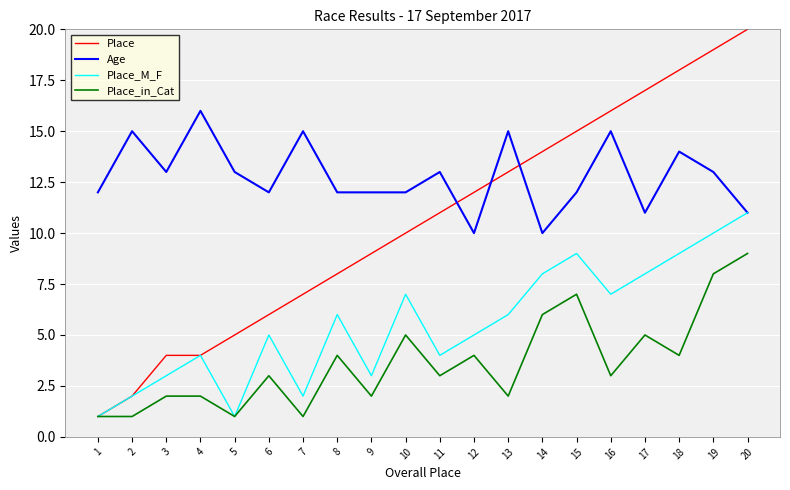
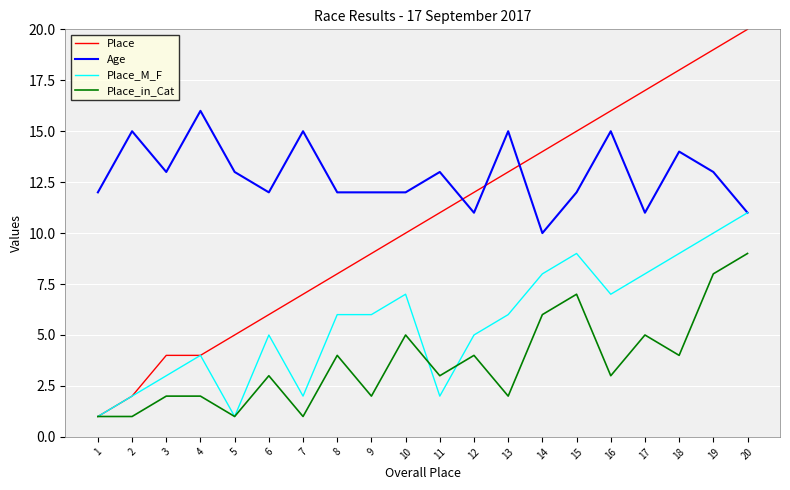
Place_M_F, 9: 3 -> 6
Place_M_F, 11: 4 -> 2
Age, 12: 10 -> 11
